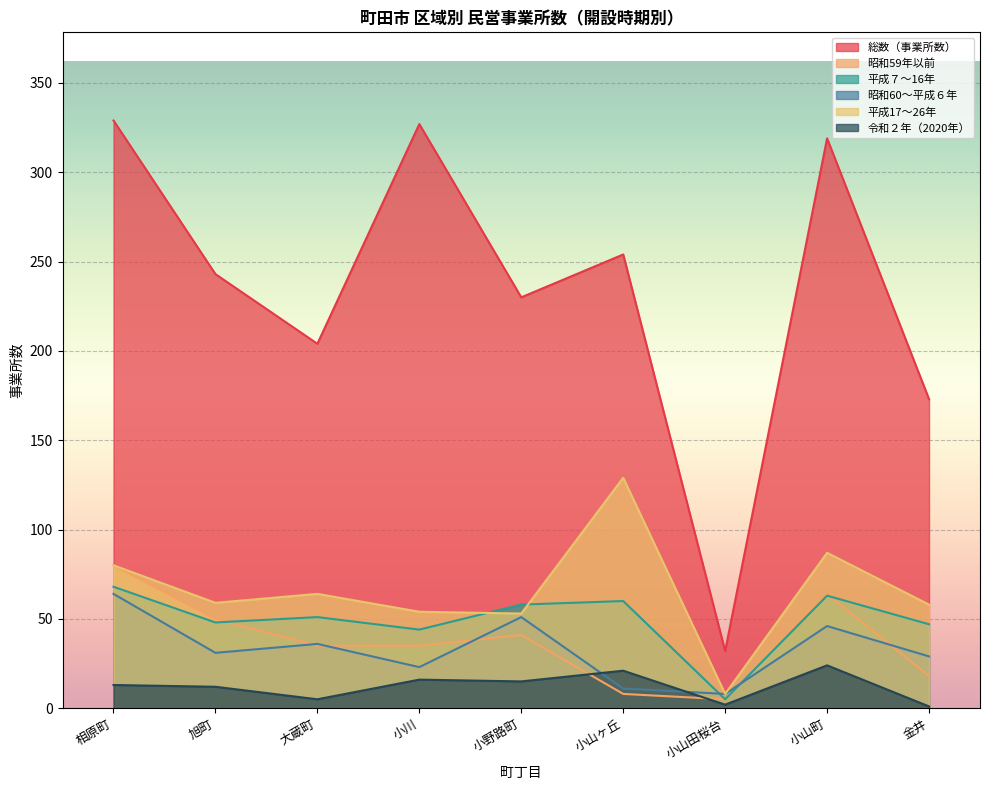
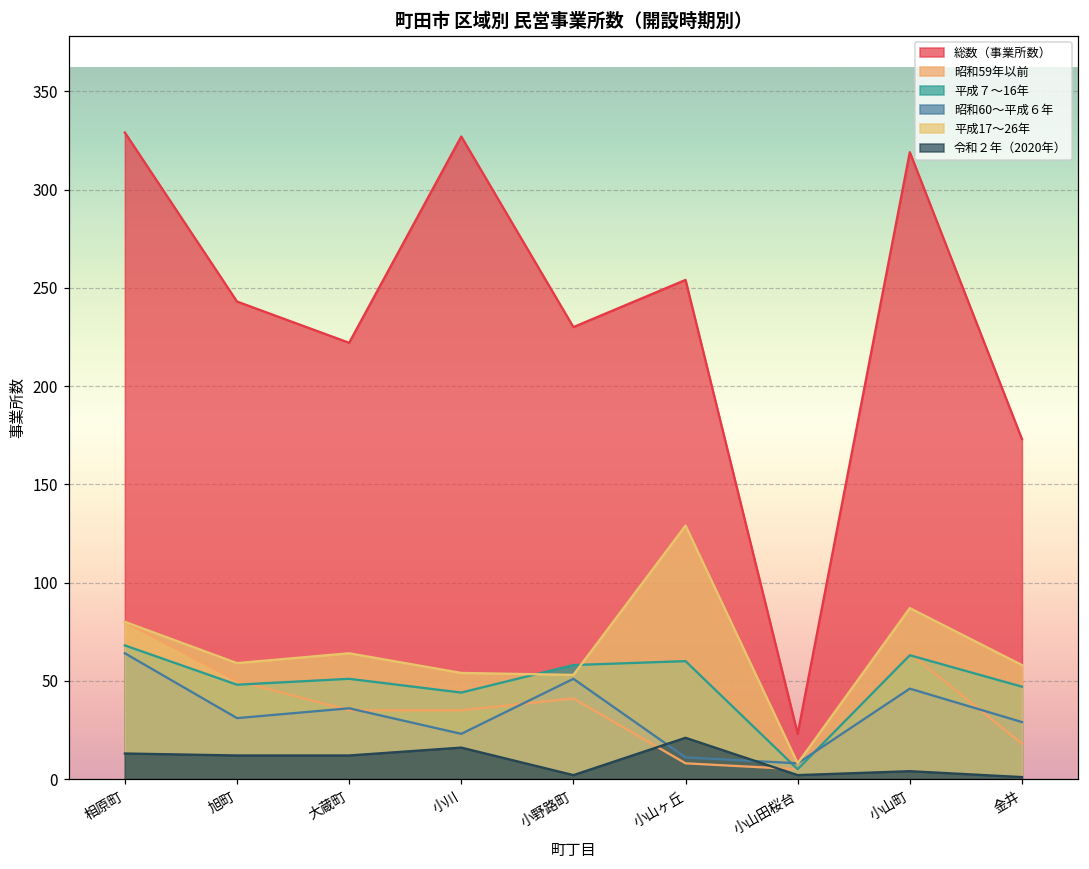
総数（事業所数）, 大蔵町: 204 -> 222
令和２年（2020年）, 大蔵町: 5 -> 12
令和２年（2020年）, 小野路町: 15 -> 2
総数（事業所数）, 小山田桜台: 32 -> 23
令和２年（2020年）, 小山町: 24 -> 4
